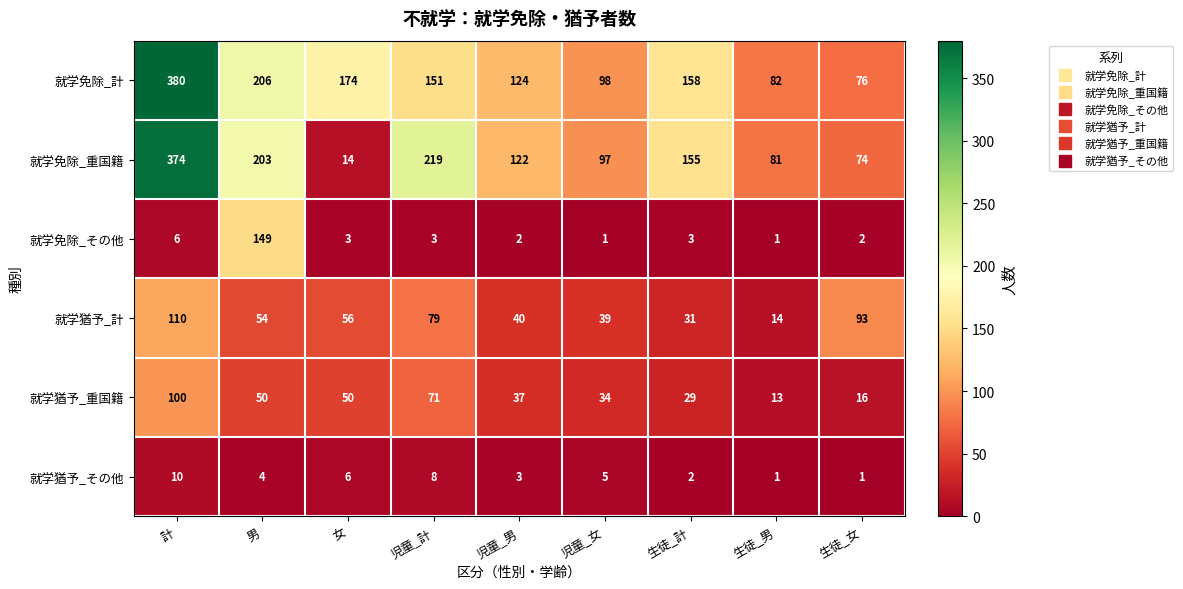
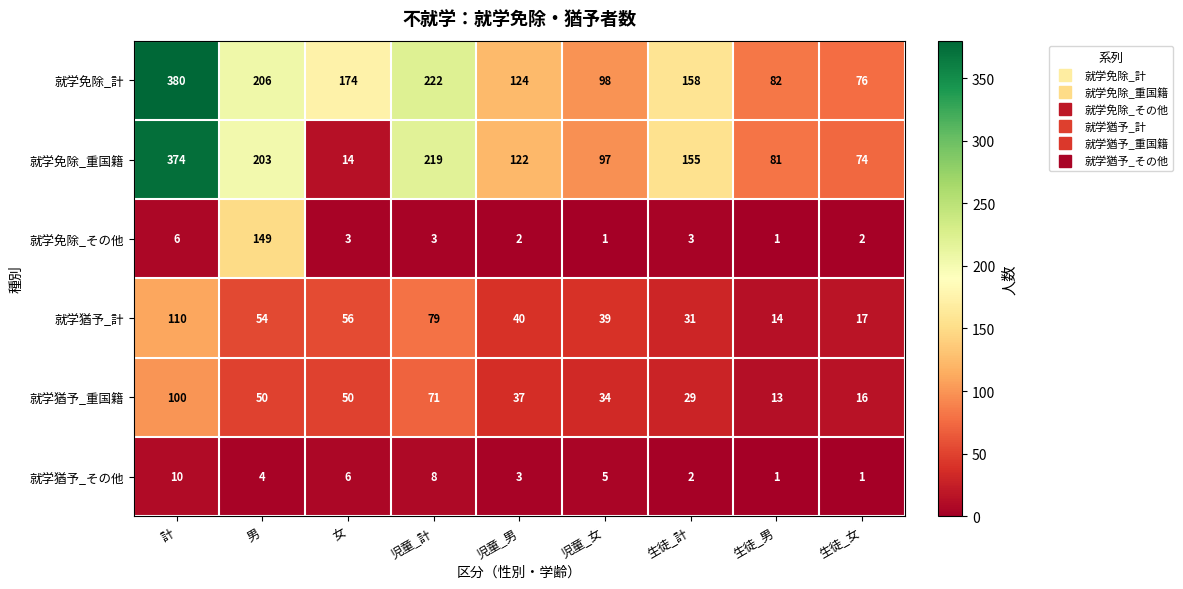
就学免除_計, 児童_計: 151 -> 222
就学猶予_計, 生徒_女: 93 -> 17
